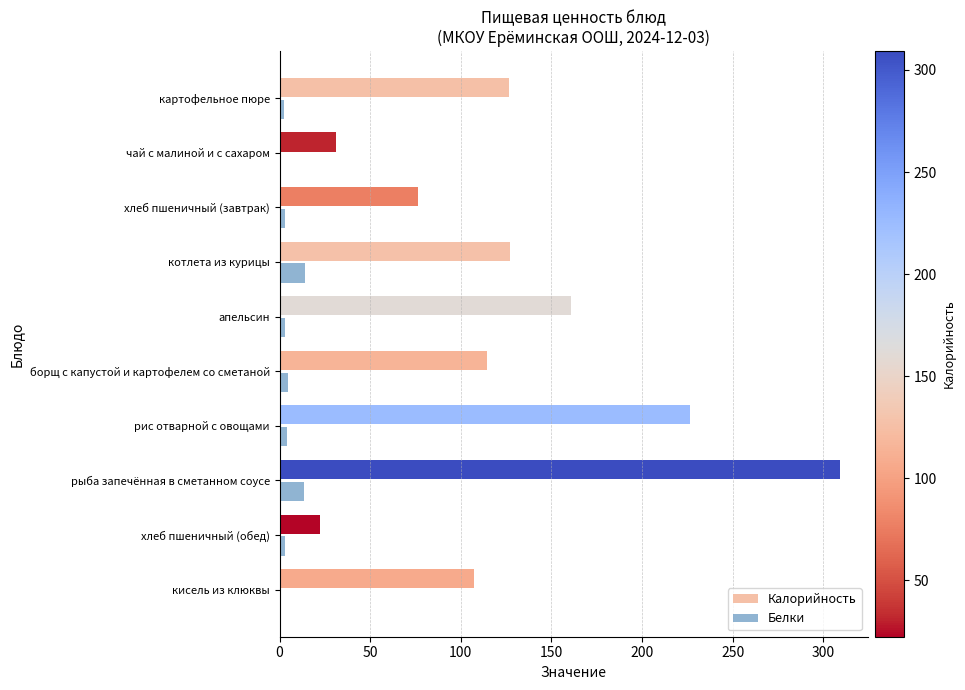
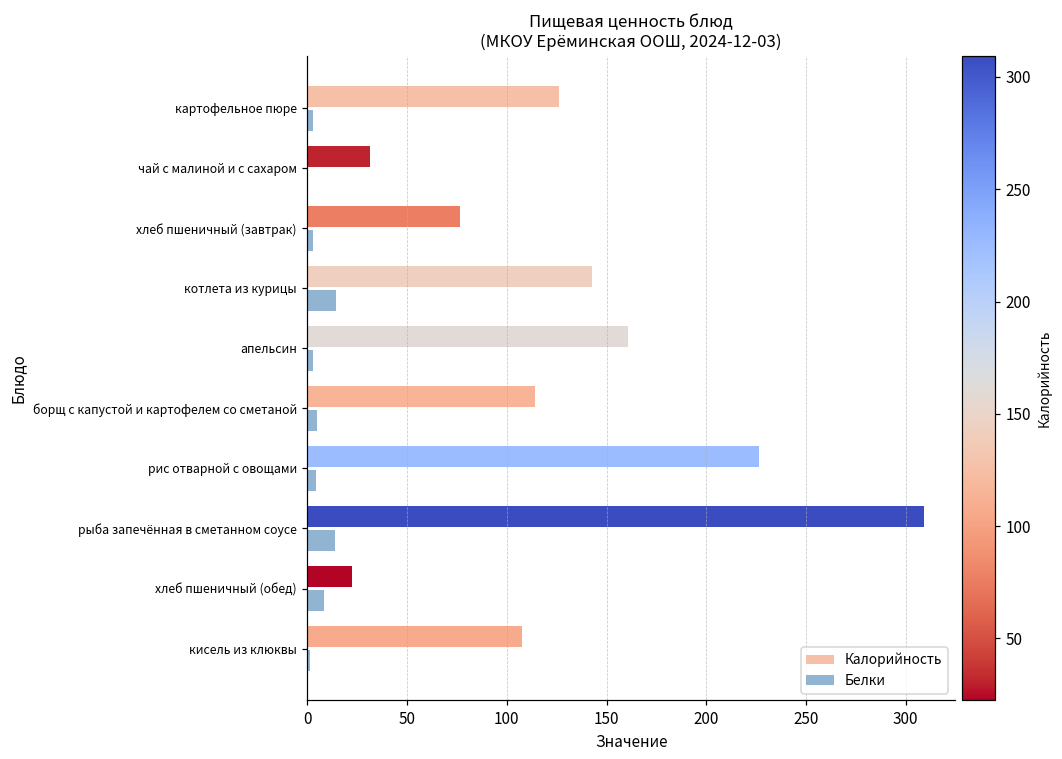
Калорийность, котлета из курицы: 127 -> 143
Белки, хлеб пшеничный (обед): 3 -> 8
